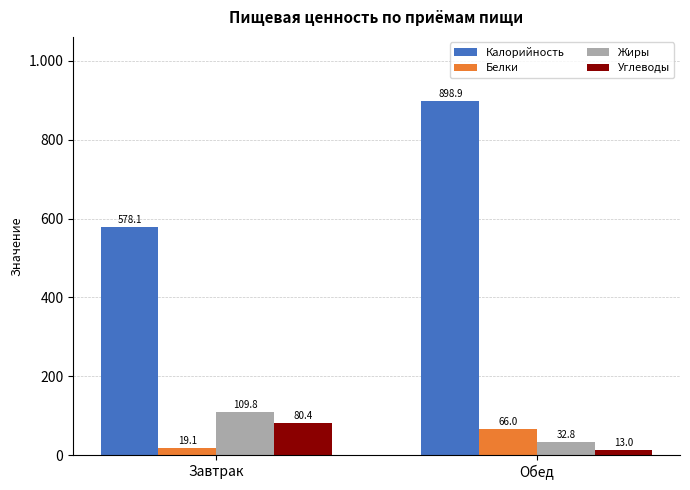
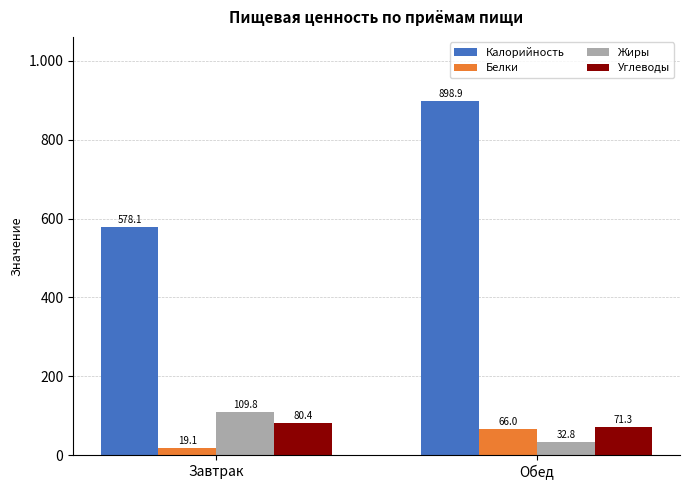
Углеводы, Обед: 13.0 -> 71.3
